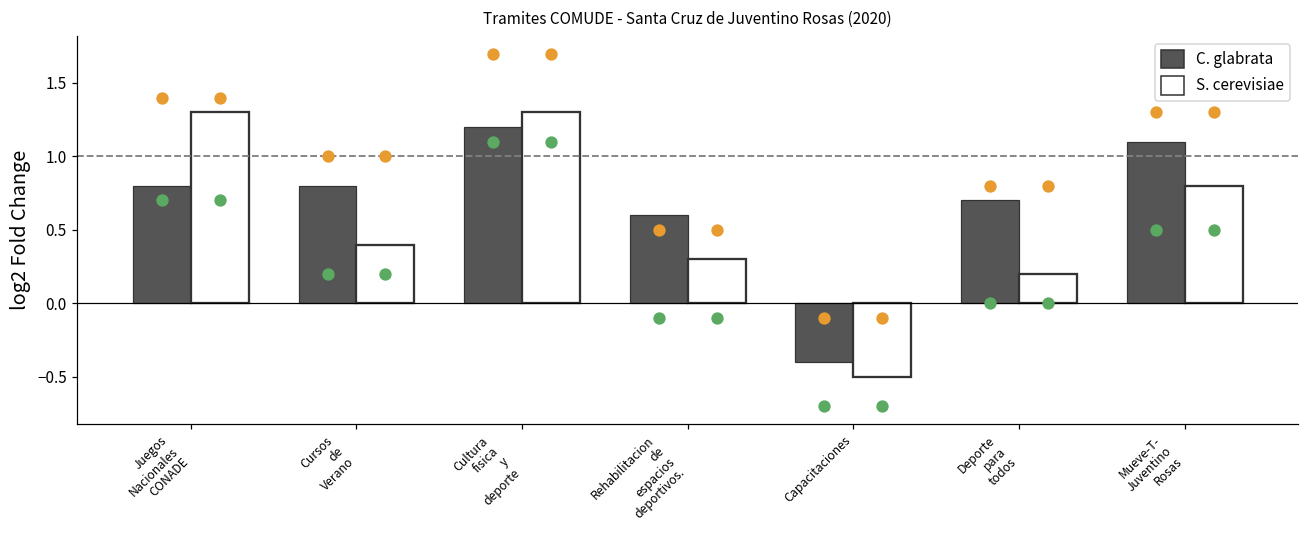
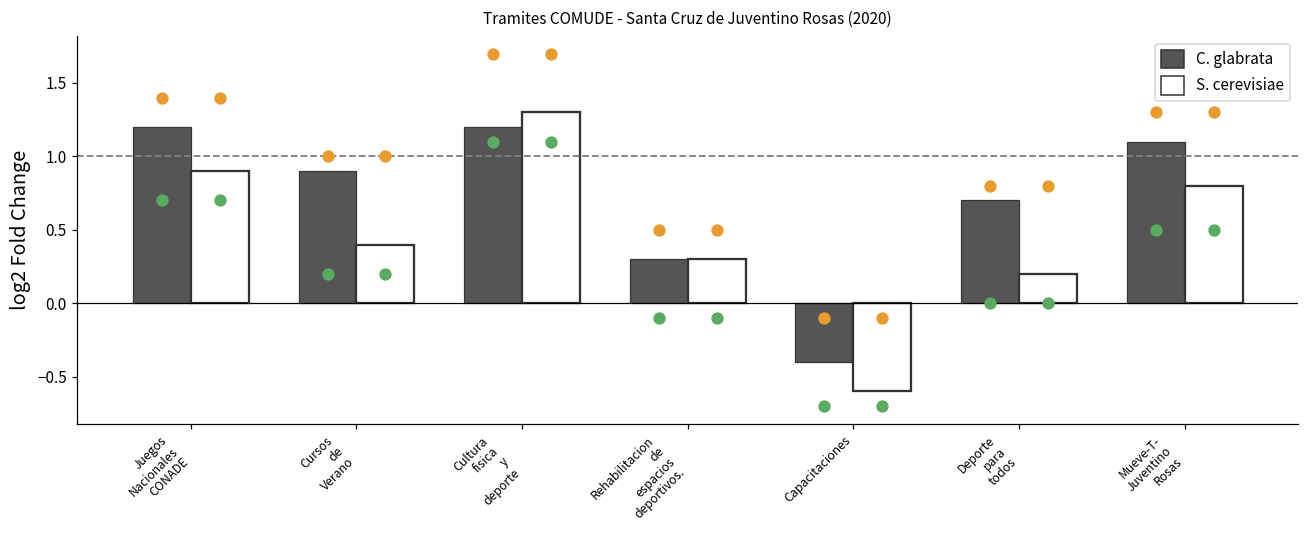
C. glabrata, Juegos Nacionales CONADE: 0.8 -> 1.2
S. cerevisiae, Juegos Nacionales CONADE: 1.3 -> 0.9
C. glabrata, Cursos de Verano: 0.8 -> 0.9
C. glabrata, Rehabilitacion de espacios deportivos.: 0.6 -> 0.3
S. cerevisiae, Capacitaciones: -0.5 -> -0.6
